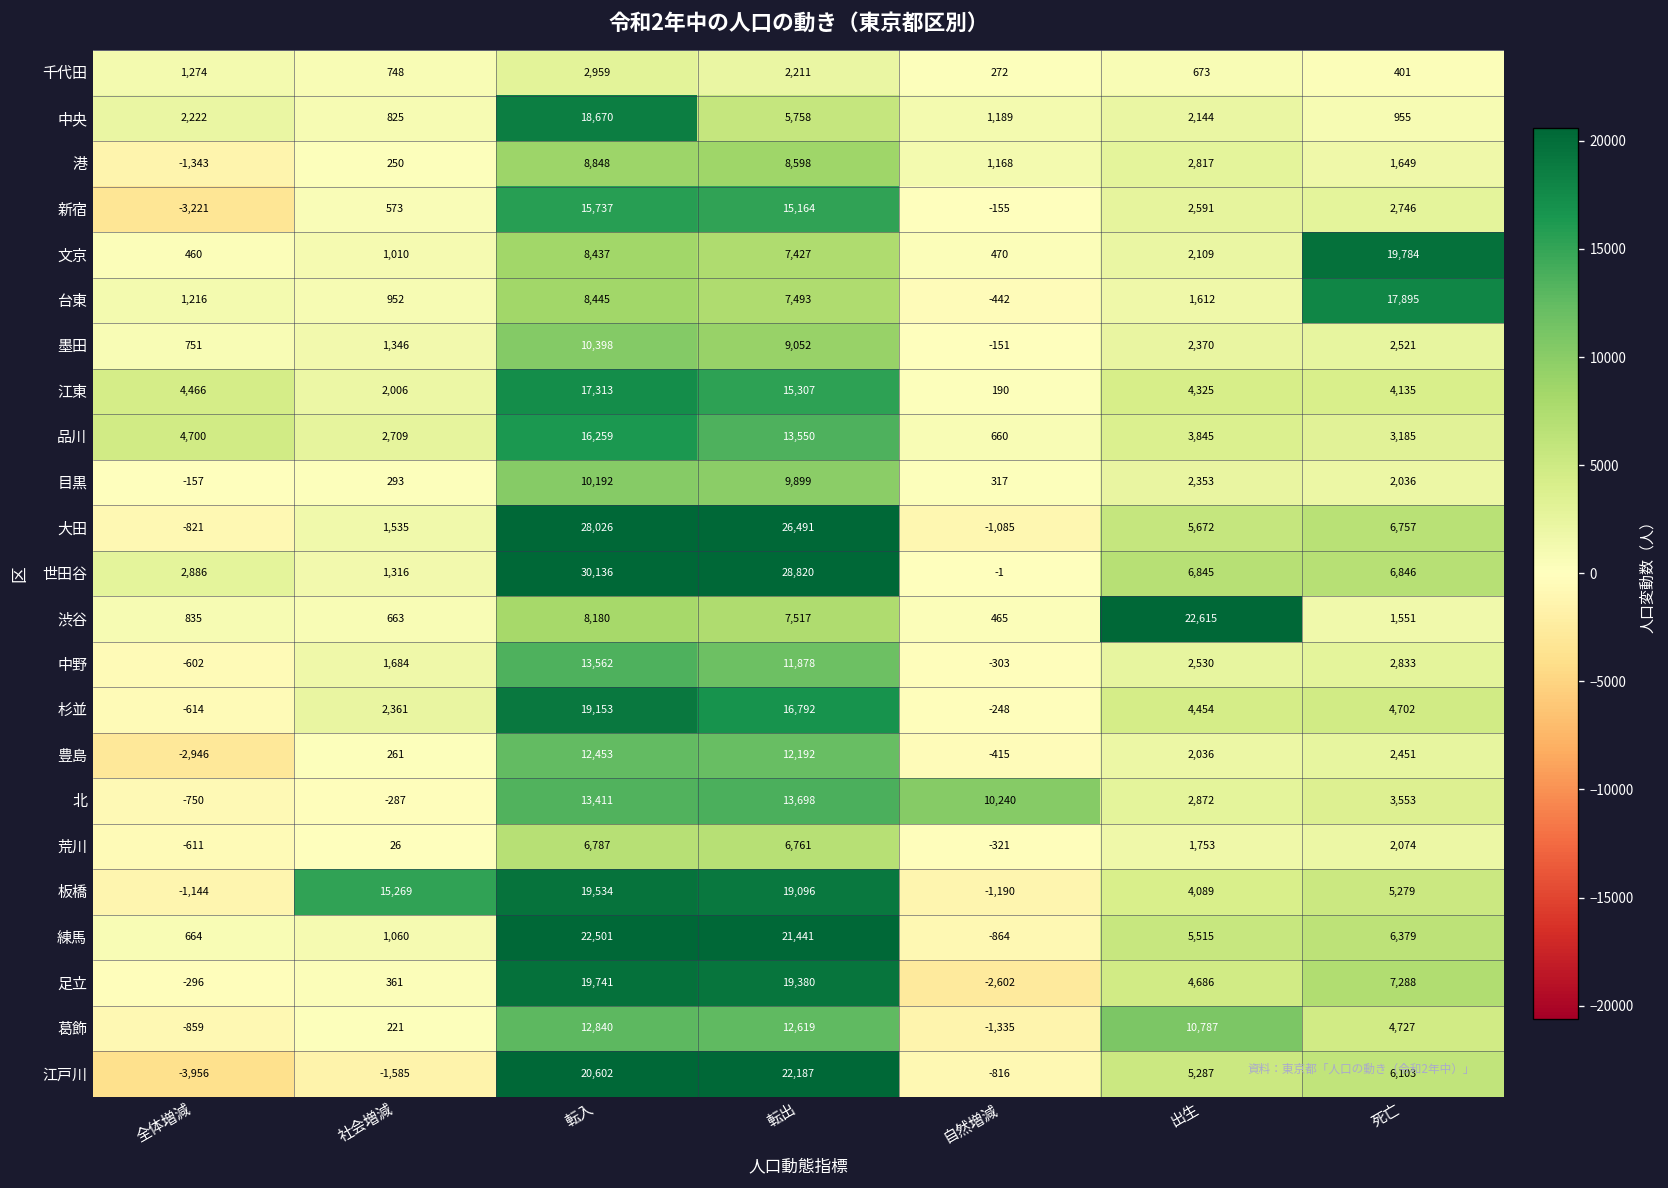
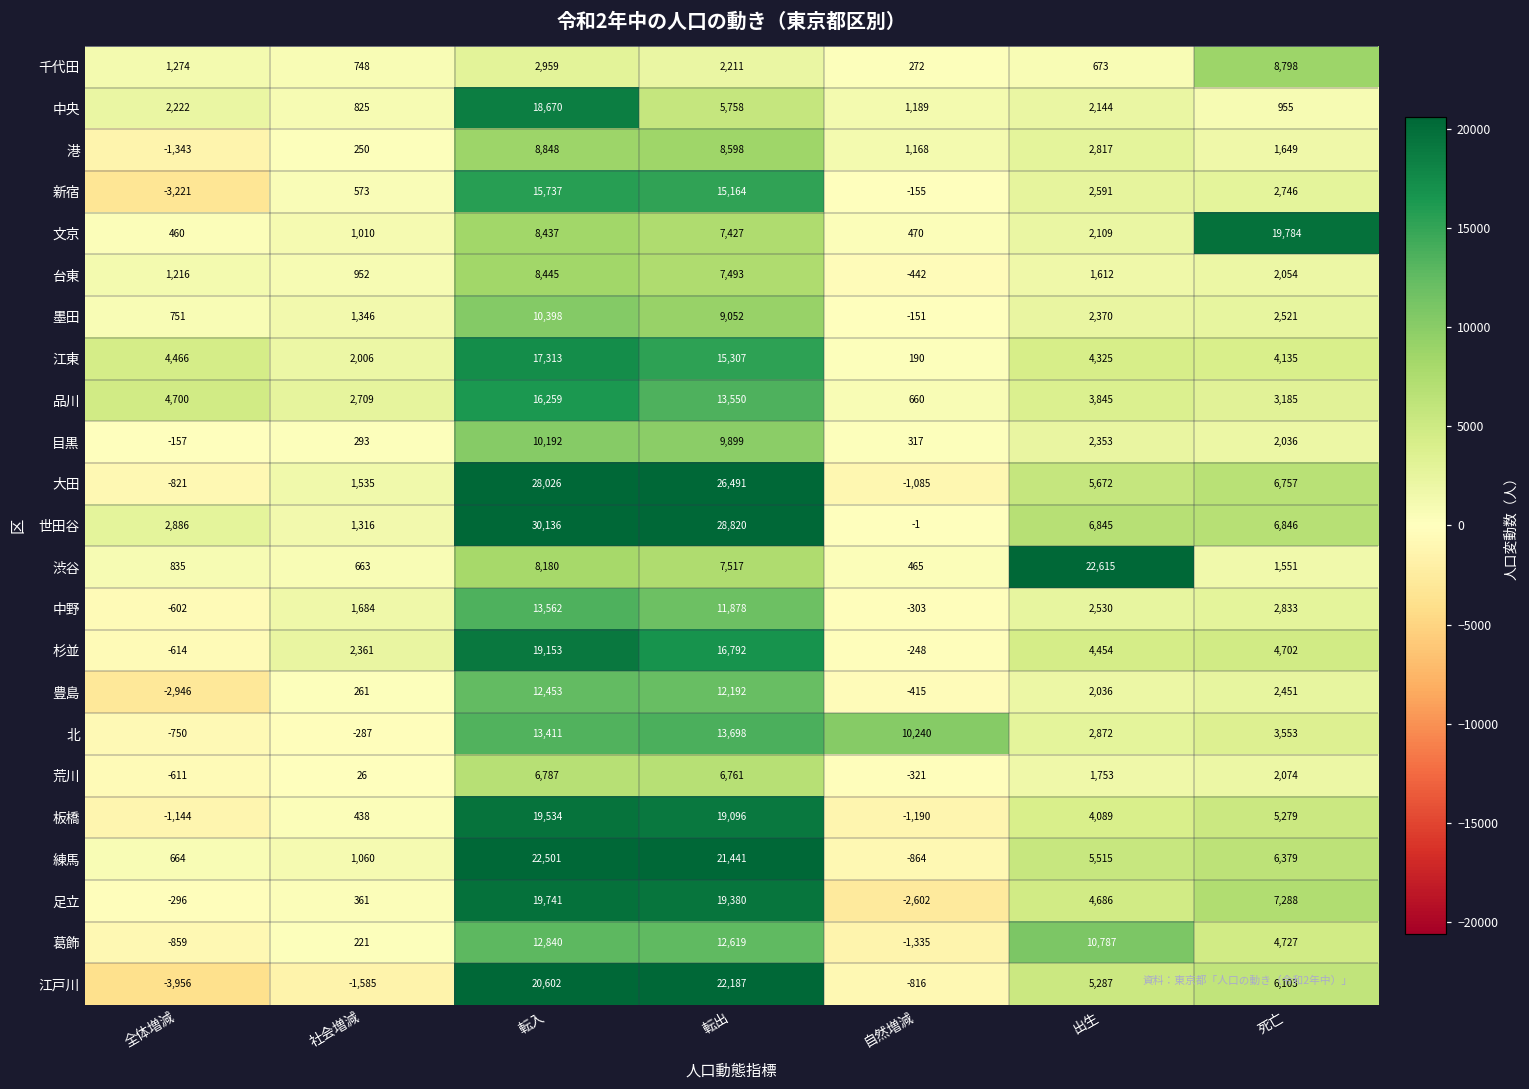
千代田, 死亡: 401 -> 8,798
台東, 死亡: 17,895 -> 2,054
板橋, 社会増減: 15,269 -> 438
